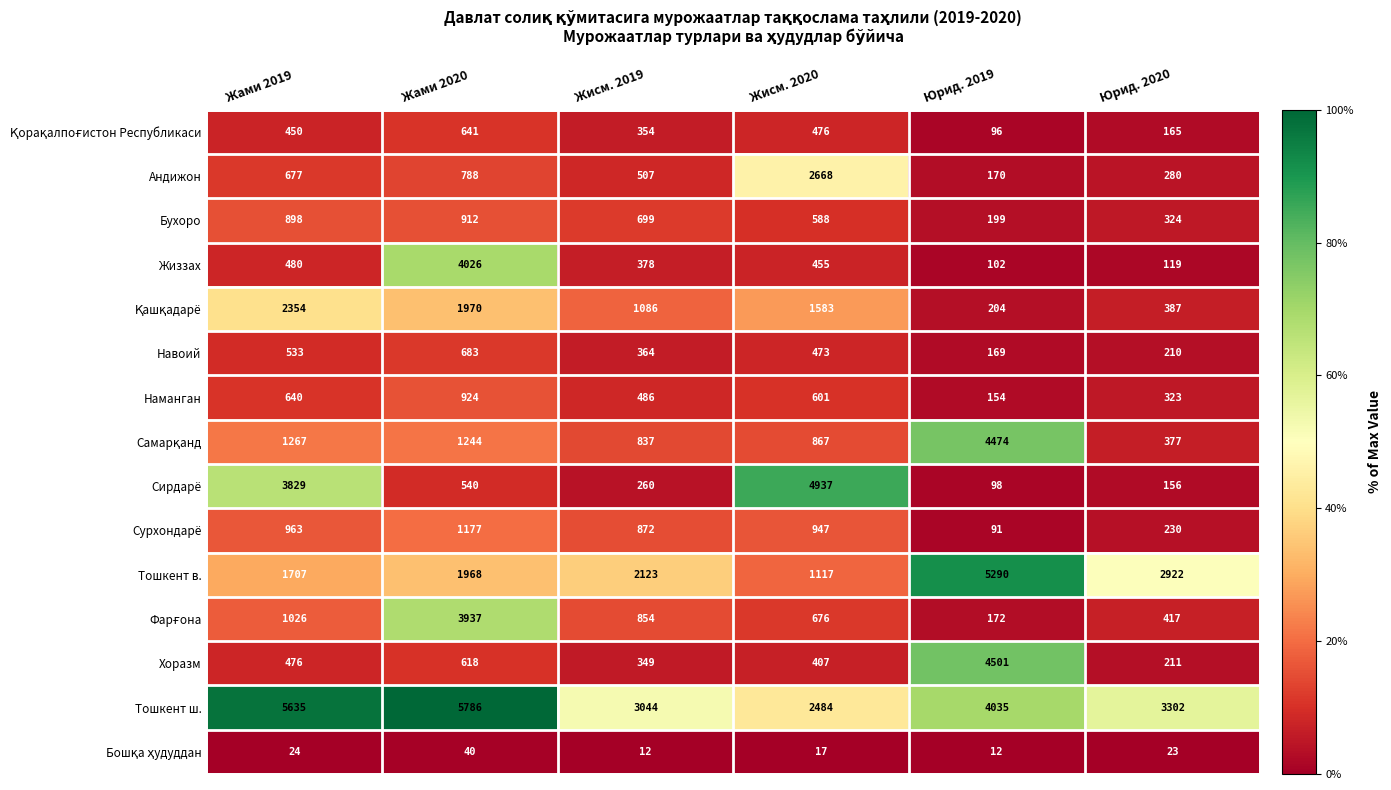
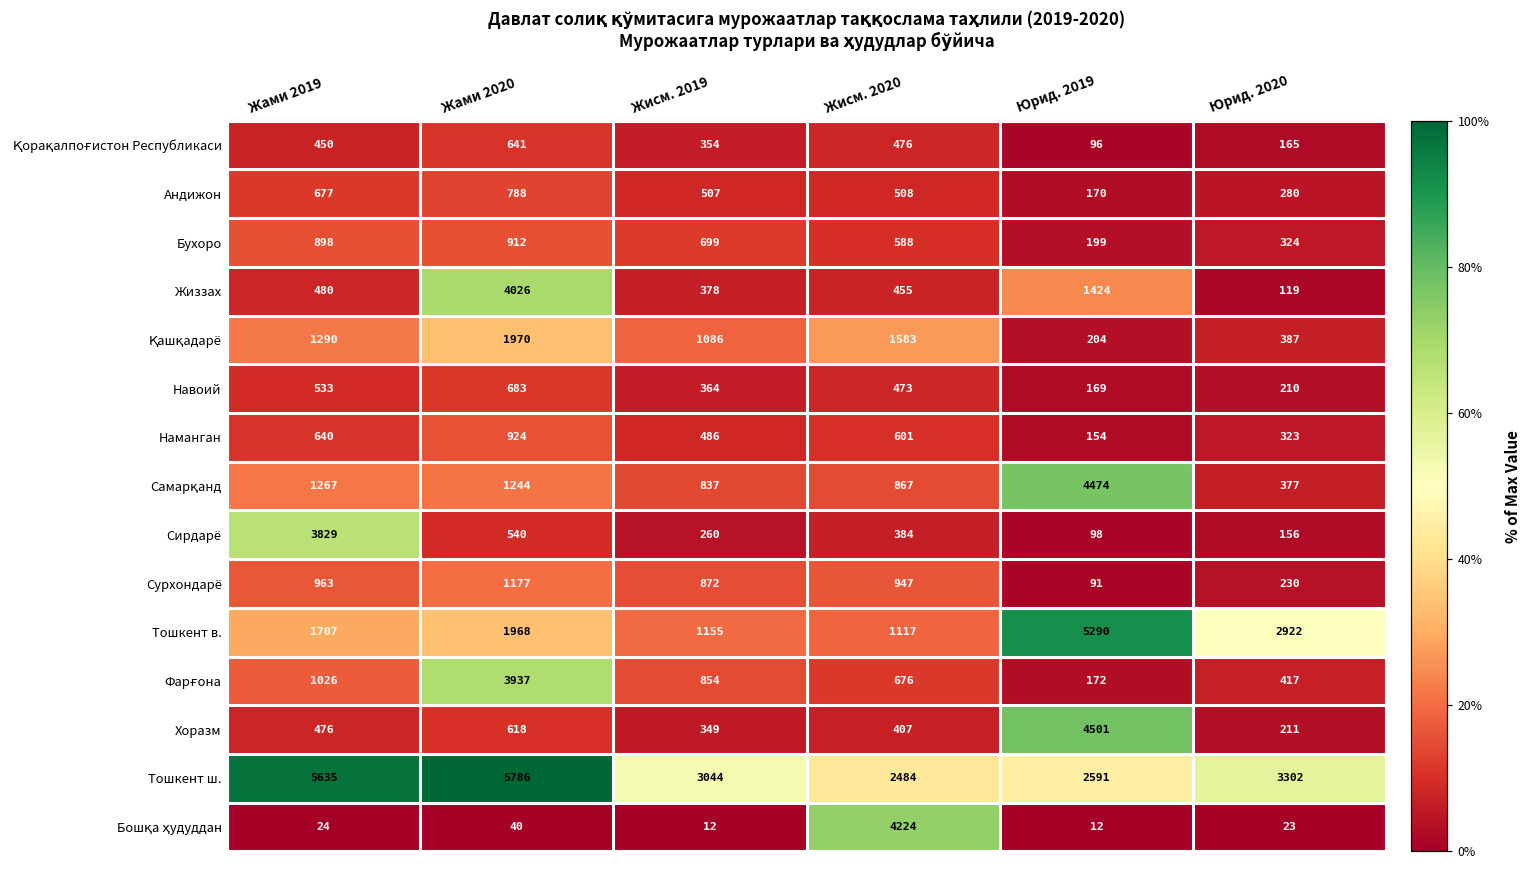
Андижон, Жисм. 2020: 2668 -> 508
Жиззах, Юрид. 2019: 102 -> 1424
Қашқадарё, Жами 2019: 2354 -> 1290
Сирдарё, Жисм. 2020: 4937 -> 384
Тошкент в., Жисм. 2019: 2123 -> 1155
Тошкент ш., Юрид. 2019: 4035 -> 2591
Бошқа ҳудуддан, Жисм. 2020: 17 -> 4224
